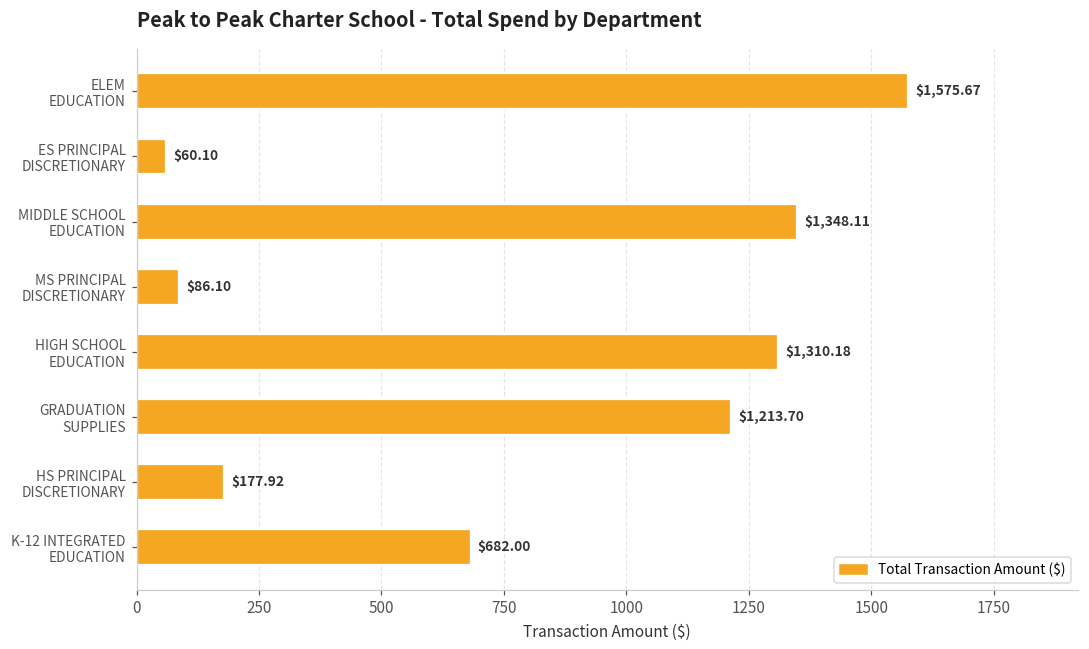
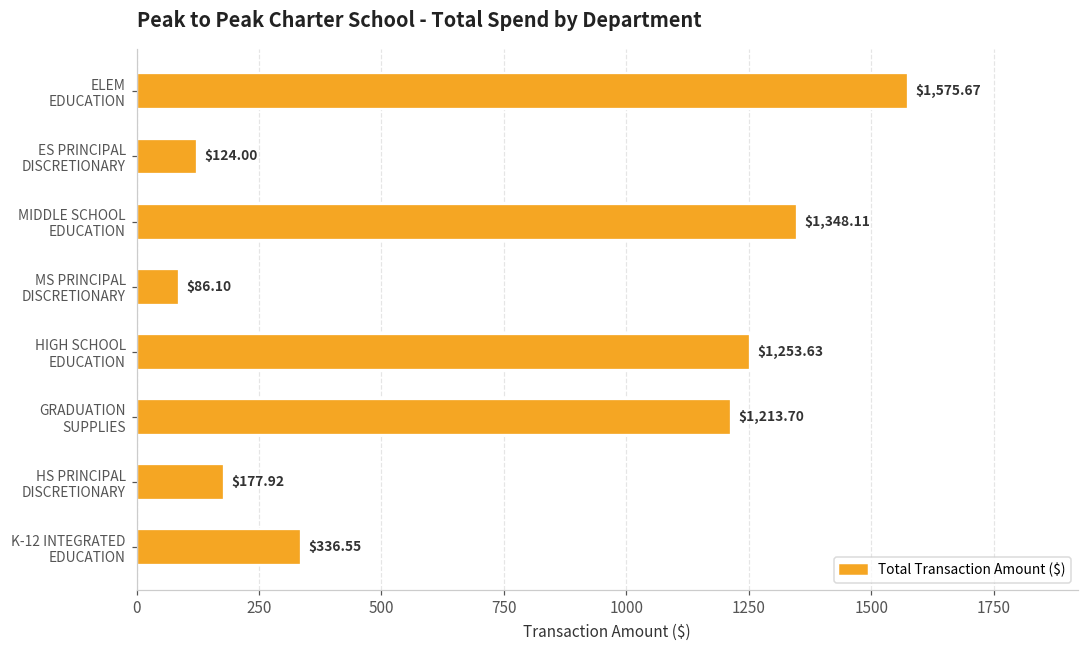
ES PRINCIPAL DISCRETIONARY: $60.10 -> $124.00
HIGH SCHOOL EDUCATION: $1,310.18 -> $1,253.63
K-12 INTEGRATED EDUCATION: $682.00 -> $336.55
